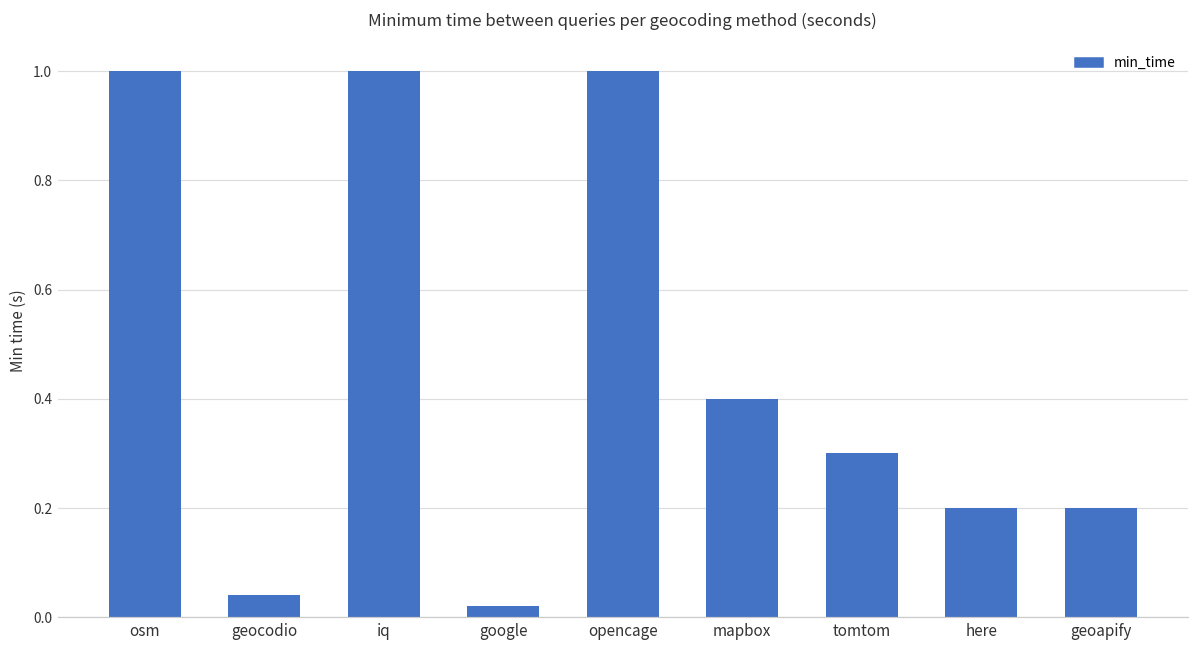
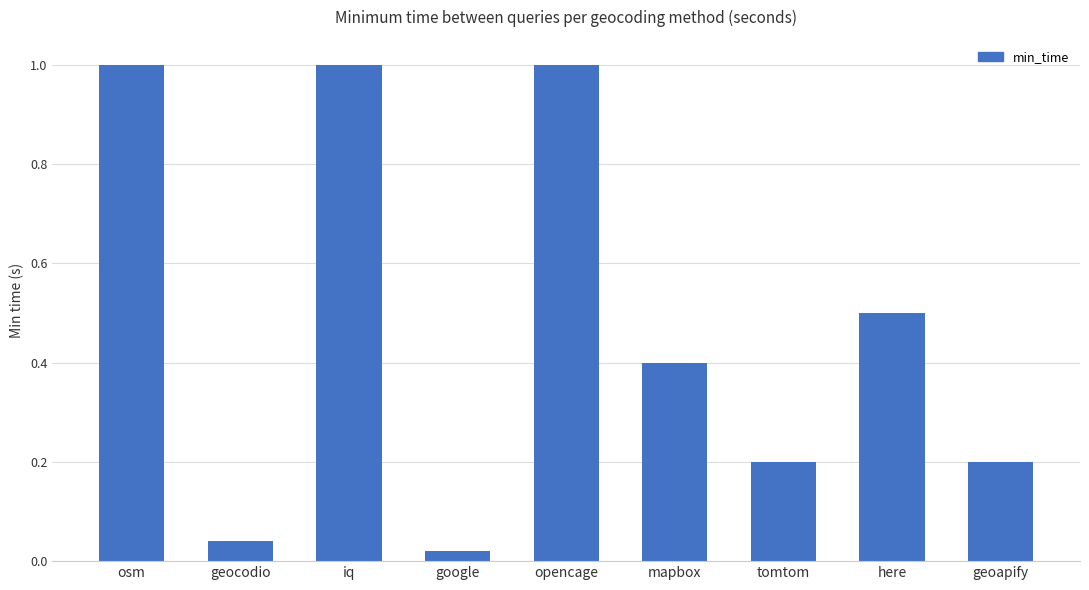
tomtom: 0.3 -> 0.2
here: 0.2 -> 0.5
